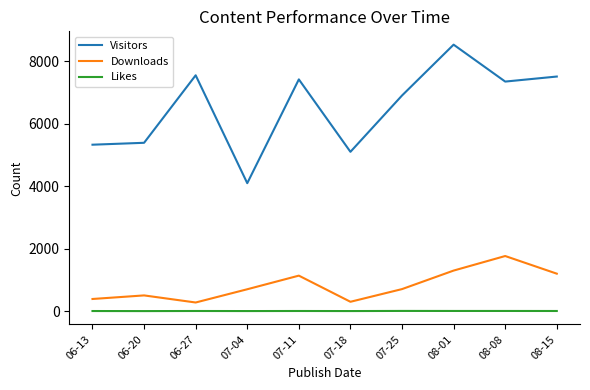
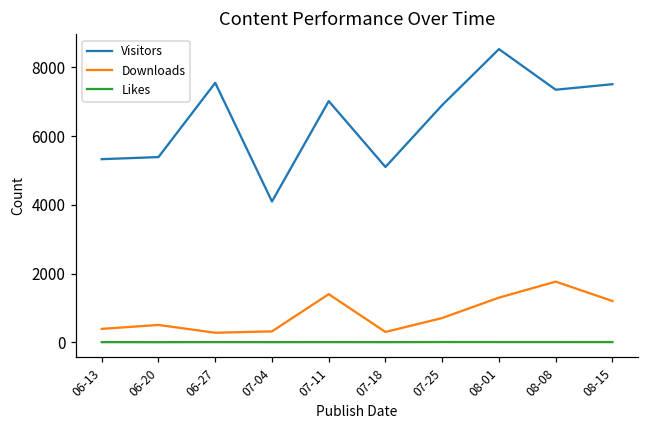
Downloads, 07-04: 700 -> 300
Visitors, 07-11: 7400 -> 7000
Downloads, 07-11: 1100 -> 1400
